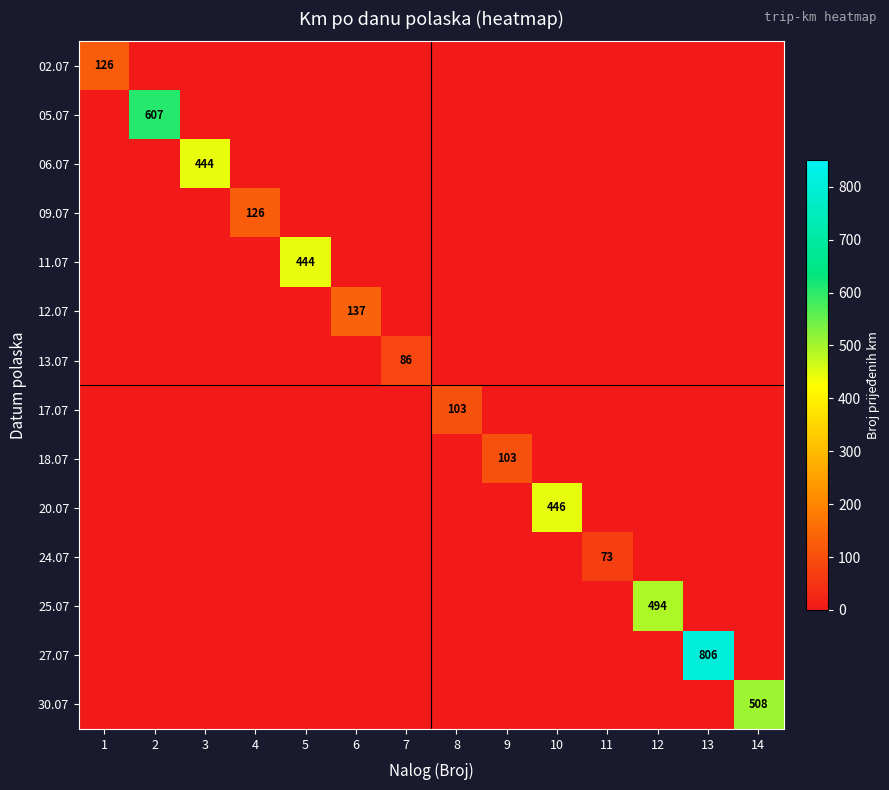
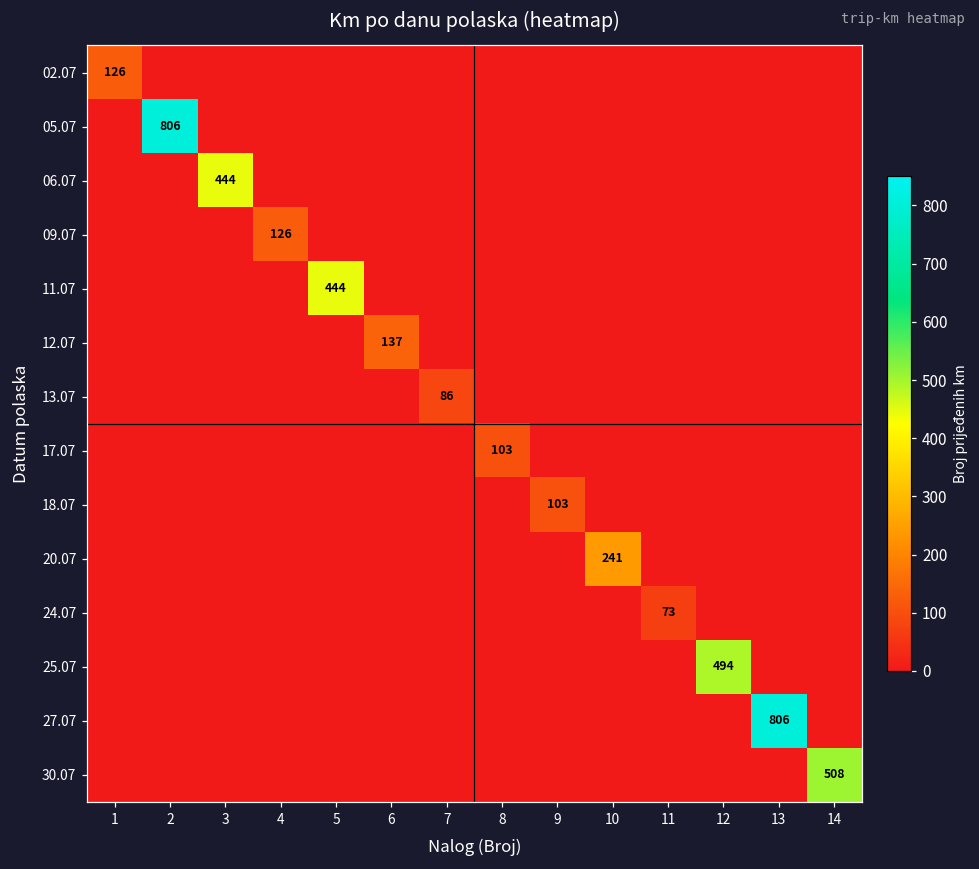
05.07, 2: 607 -> 806
20.07, 10: 446 -> 241
